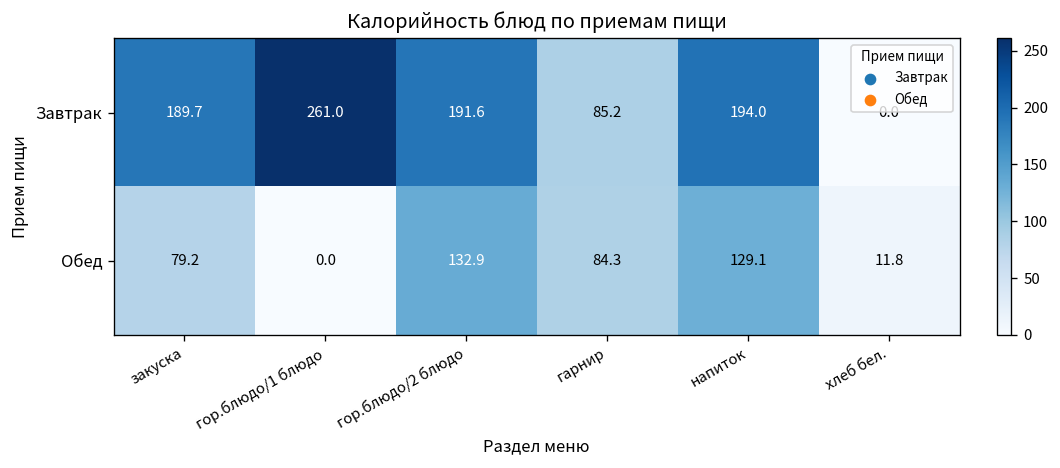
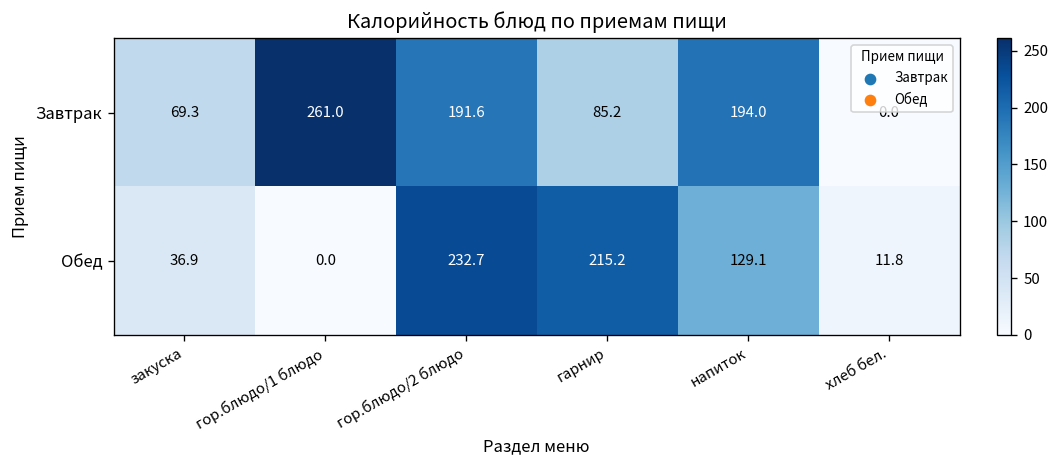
Завтрак, закуска: 189.7 -> 69.3
Обед, закуска: 79.2 -> 36.9
Обед, гор.блюдо/2 блюдо: 132.9 -> 232.7
Обед, гарнир: 84.3 -> 215.2
